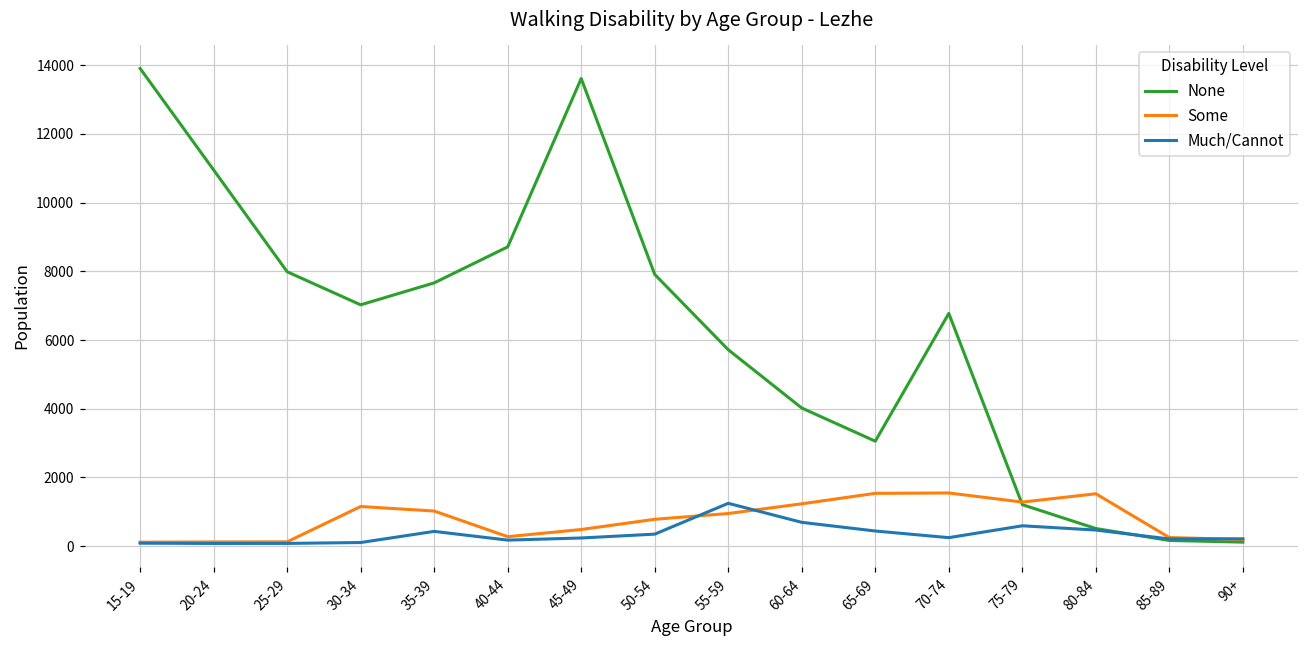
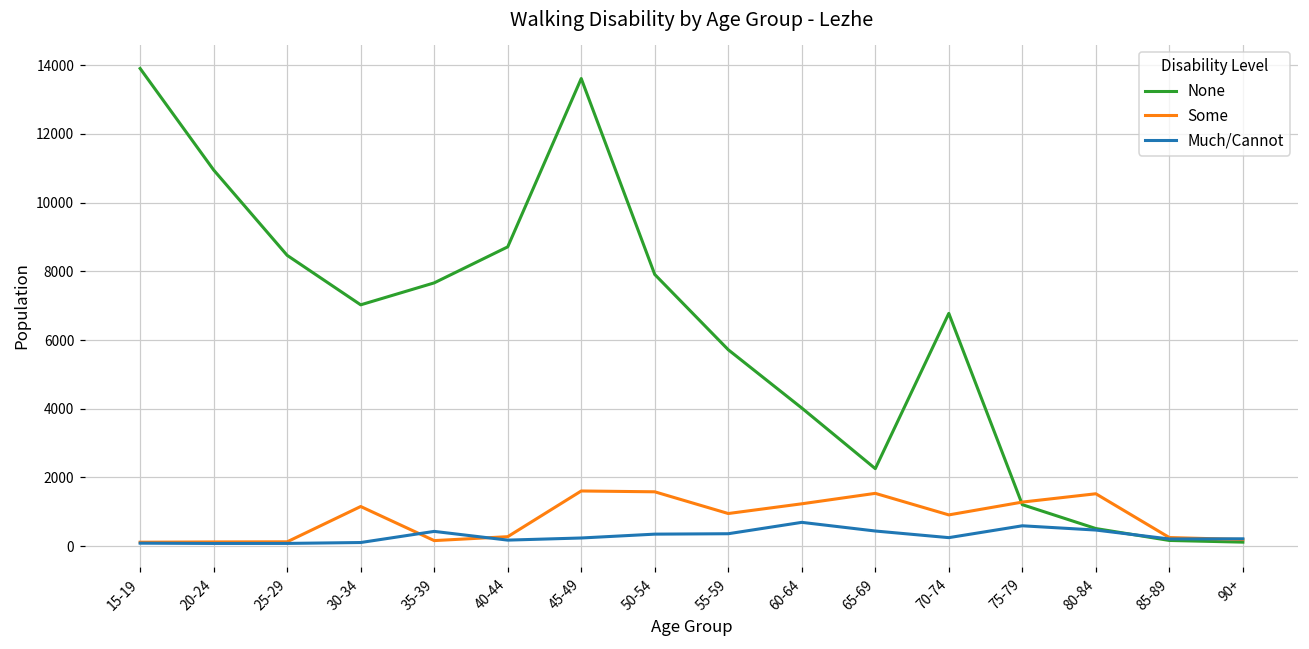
None, 25-29: 8000 -> 8500
Some, 35-39: 1000 -> 200
Some, 45-49: 500 -> 1600
Some, 50-54: 800 -> 1600
Much/Cannot, 55-59: 1200 -> 400
None, 65-69: 3100 -> 2300
Some, 70-74: 1500 -> 900
